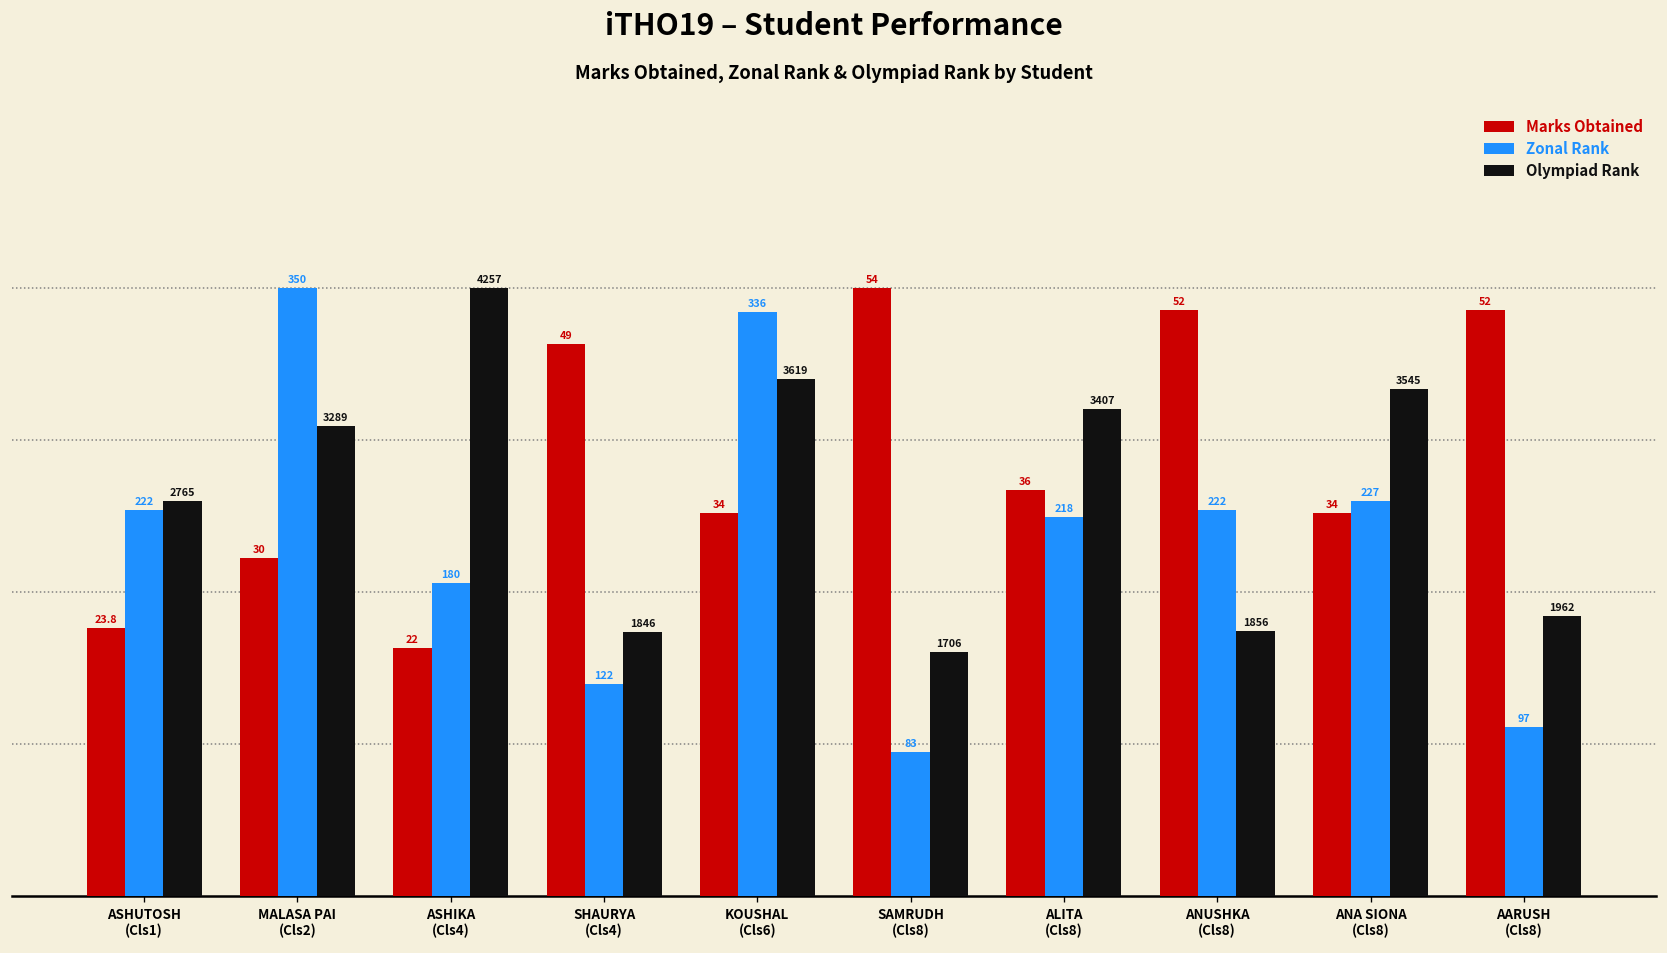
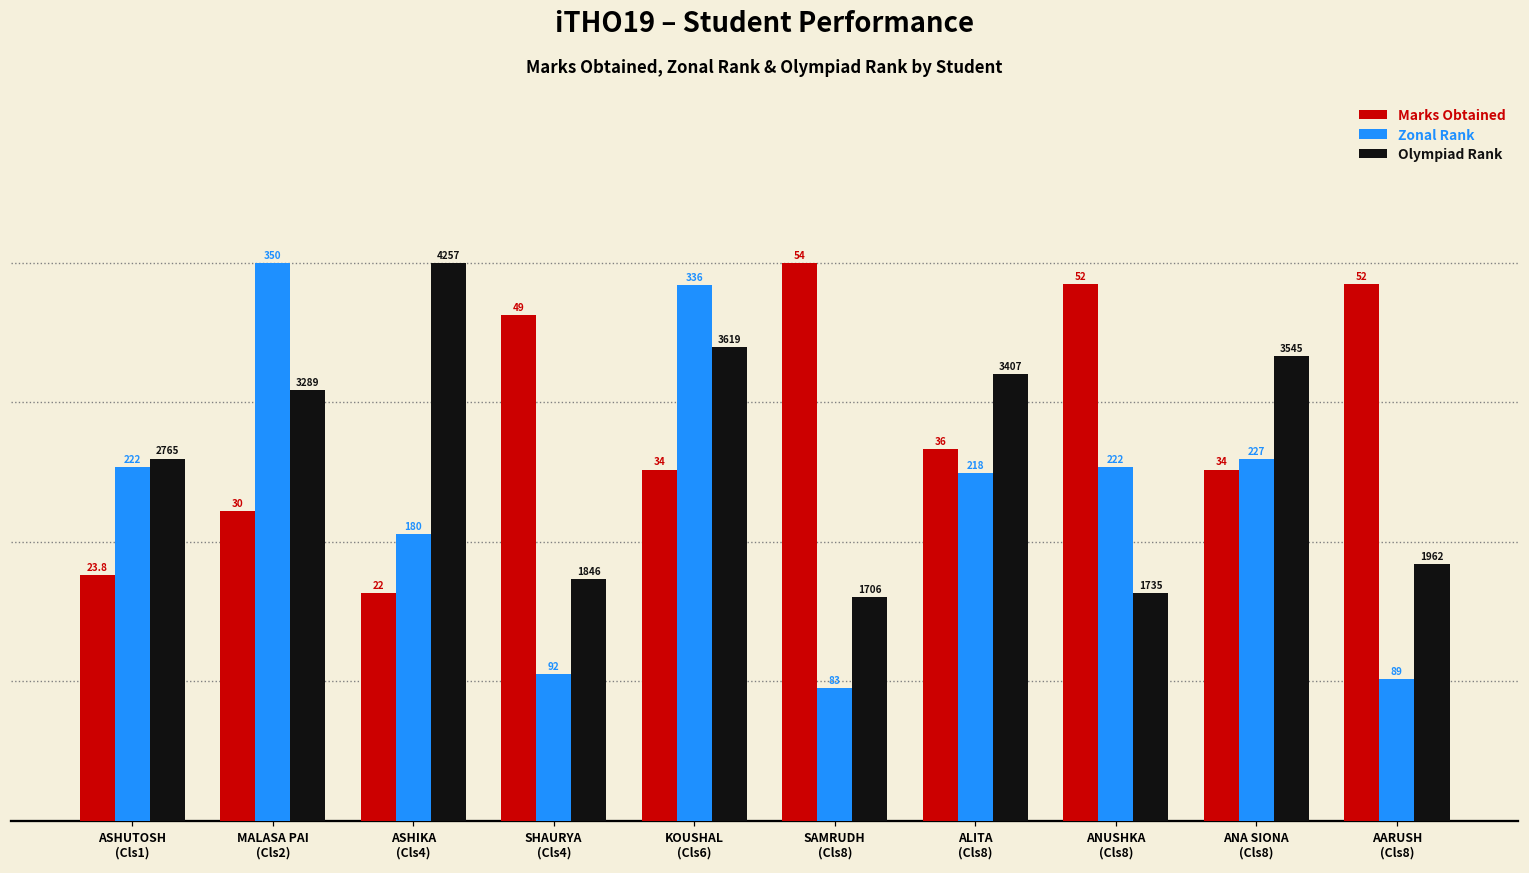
Zonal Rank, SHAURYA (Cls4): 122 -> 92
Olympiad Rank, ANUSHKA (Cls8): 1856 -> 1735
Zonal Rank, AARUSH (Cls8): 97 -> 89
